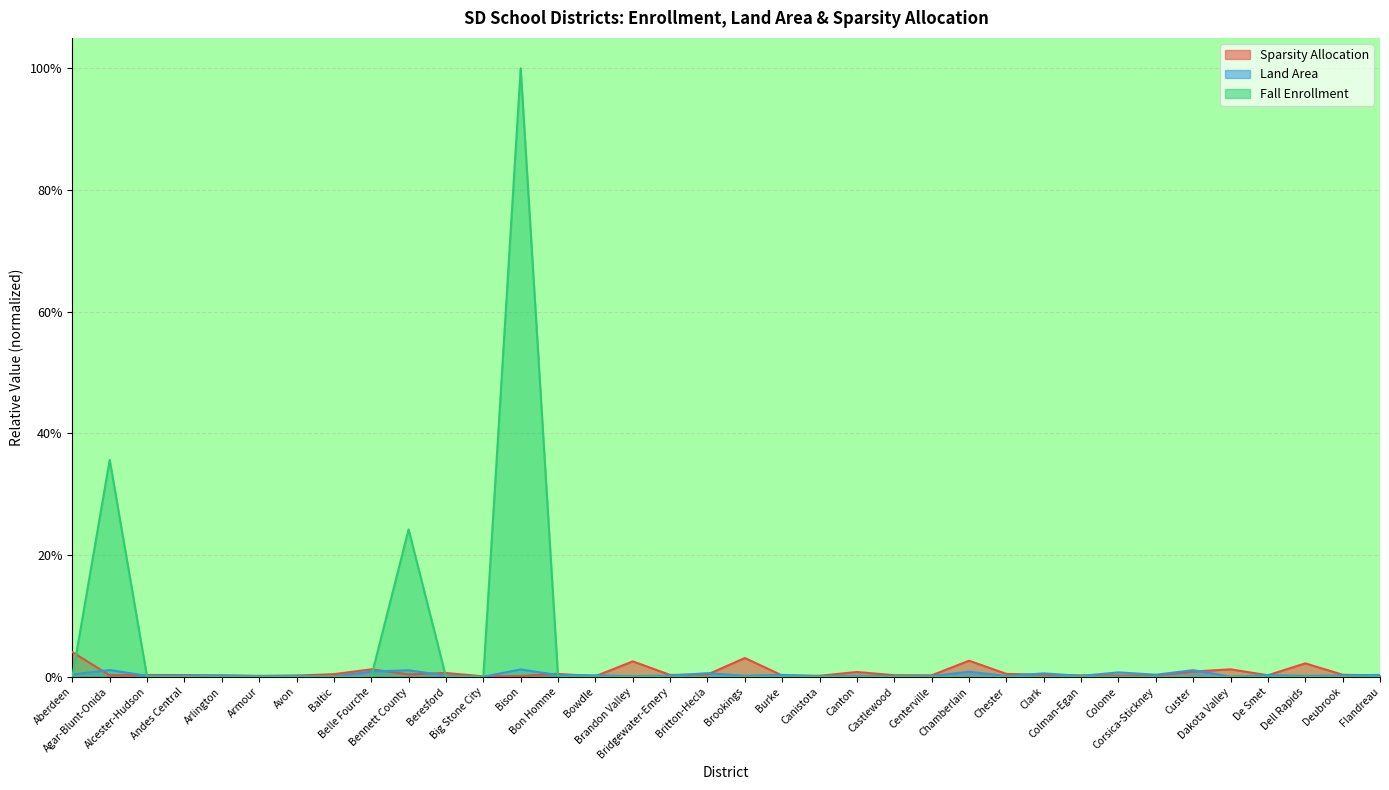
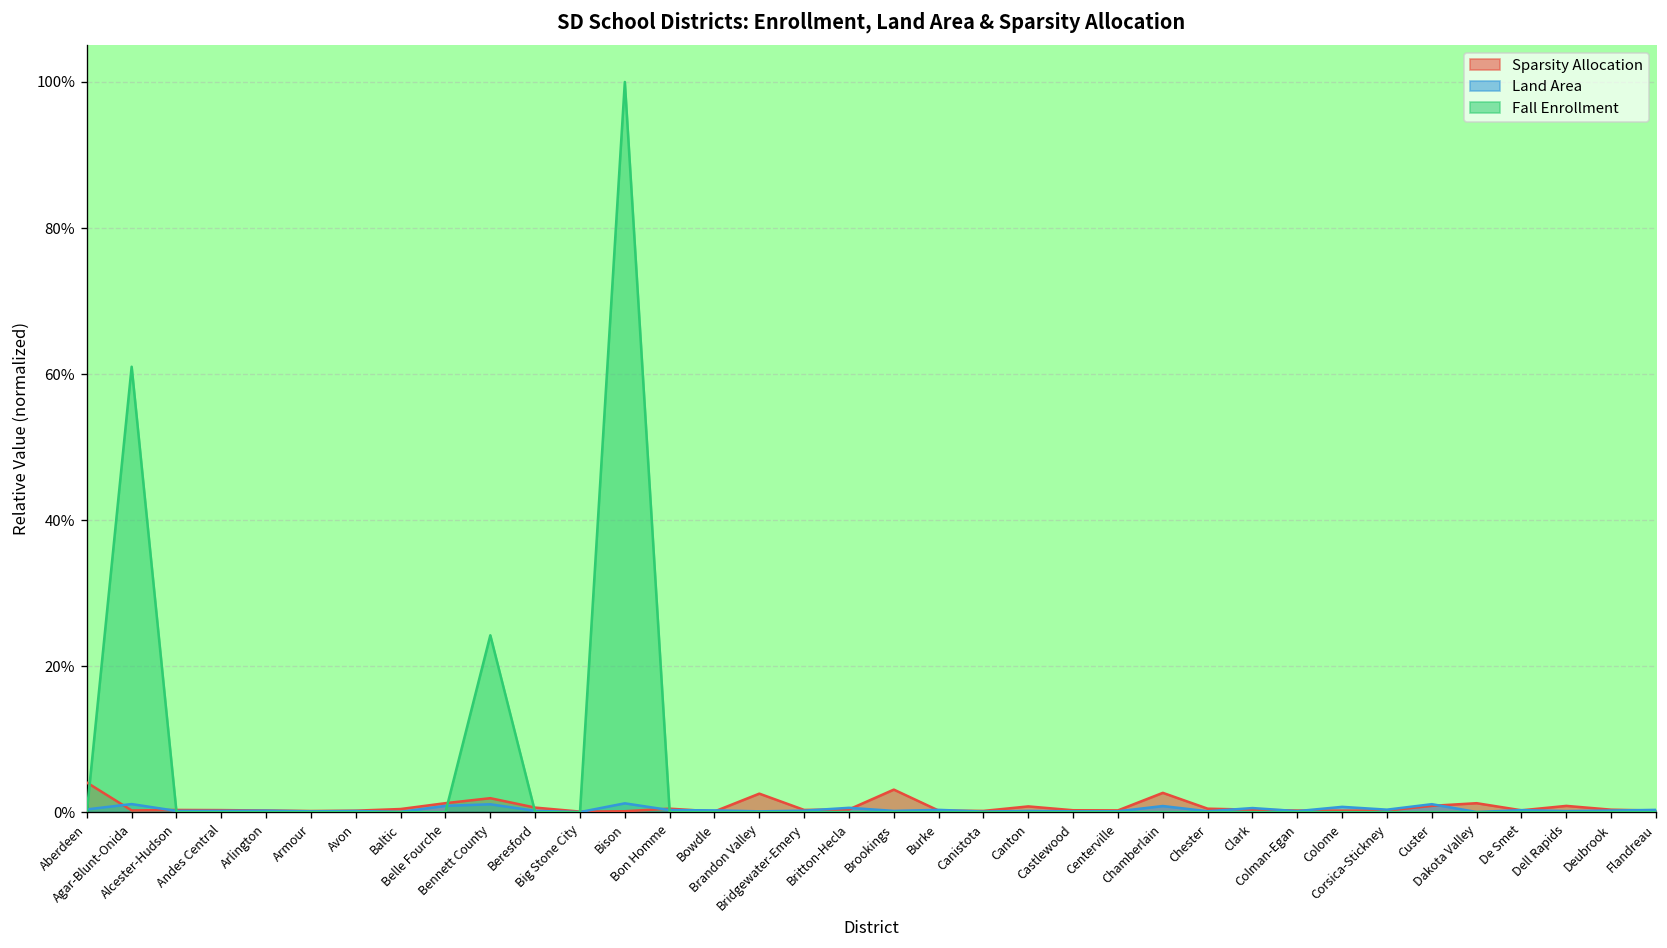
Fall Enrollment, Agar-Blunt-Onida: 36% -> 61%
Sparsity Allocation, Bennett County: 0% -> 2%
Sparsity Allocation, Dell Rapids: 2% -> 1%
